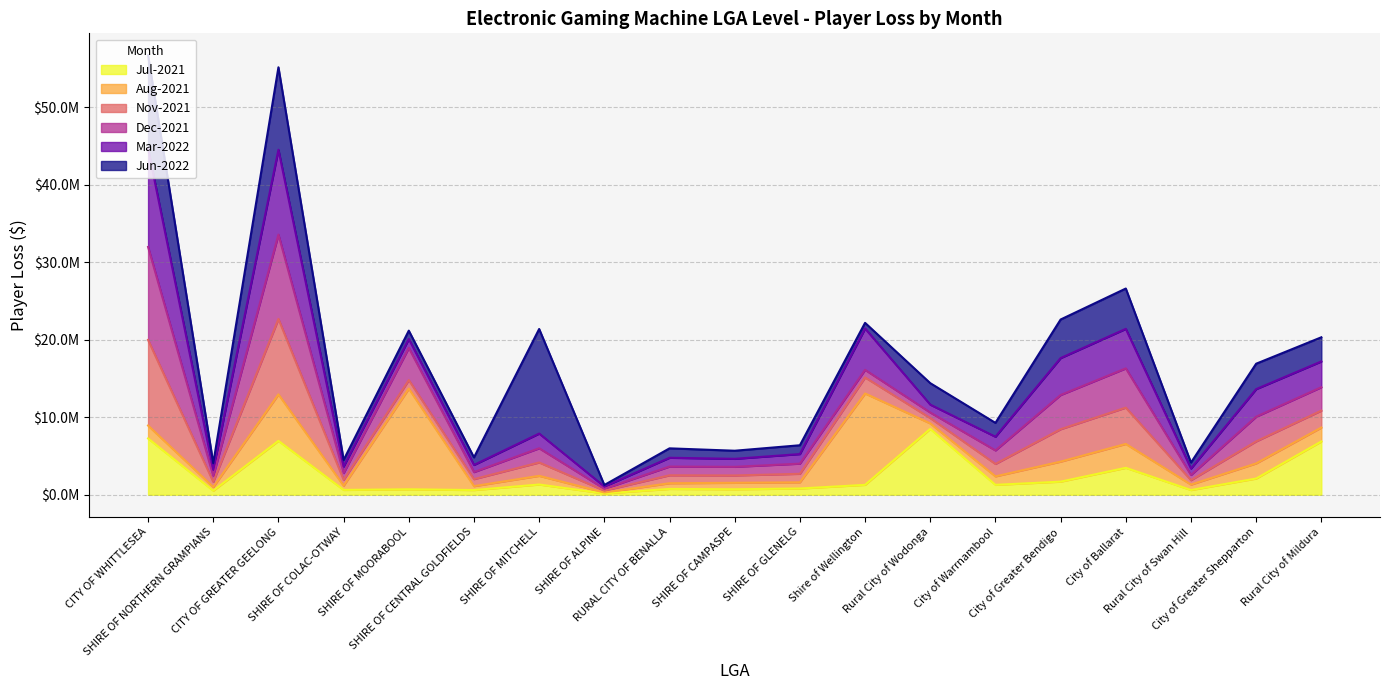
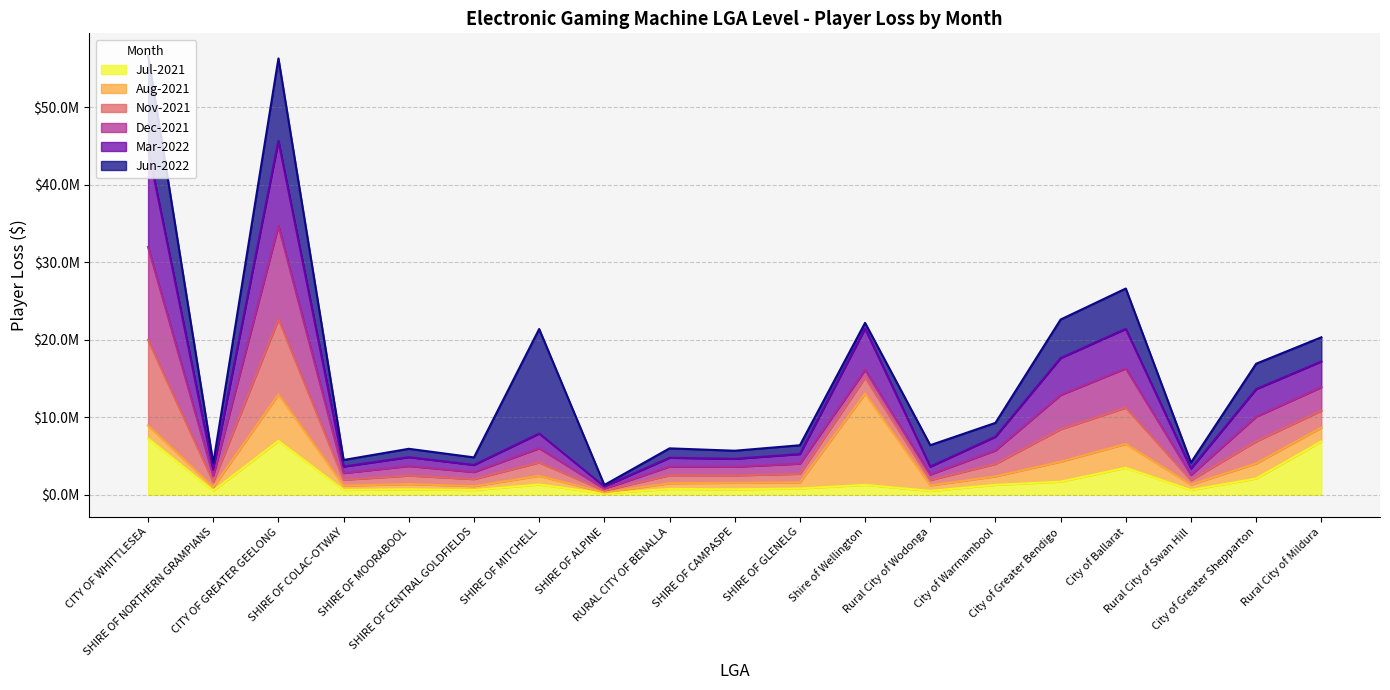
Dec-2021, CITY OF GREATER GEELONG: $11000000 -> $12000000
Aug-2021, SHIRE OF MOORABOOL: $13000000 -> $1000000
Dec-2021, SHIRE OF MOORABOOL: $4000000 -> $1000000
Jul-2021, Rural City of Wodonga: $9000000 -> $0
